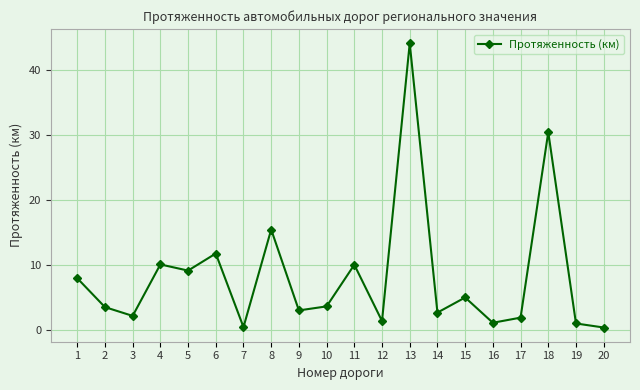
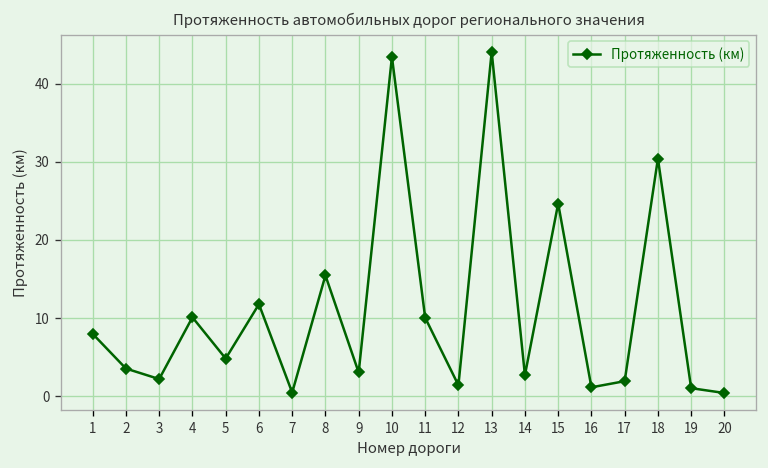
5: 9 -> 5
10: 4 -> 43
15: 5 -> 25
